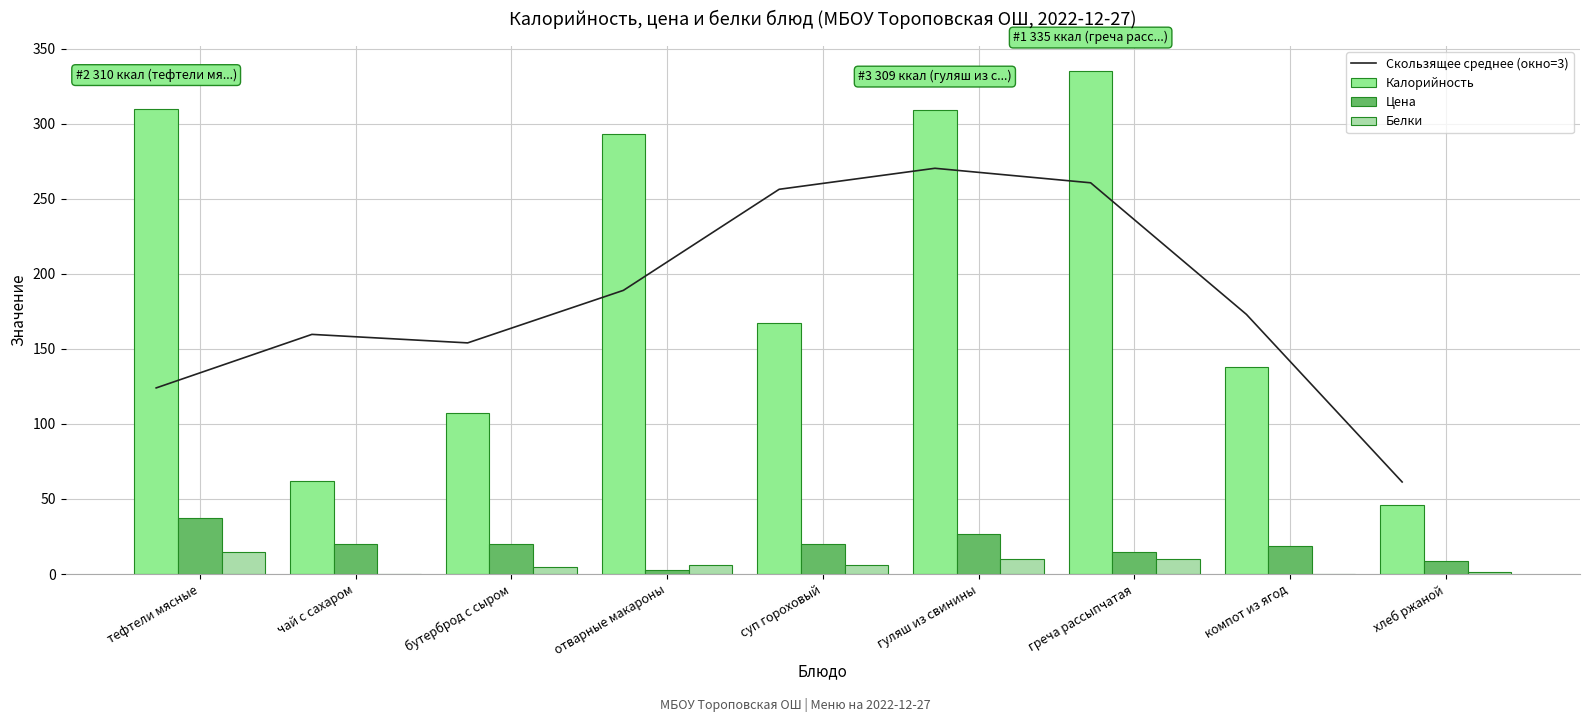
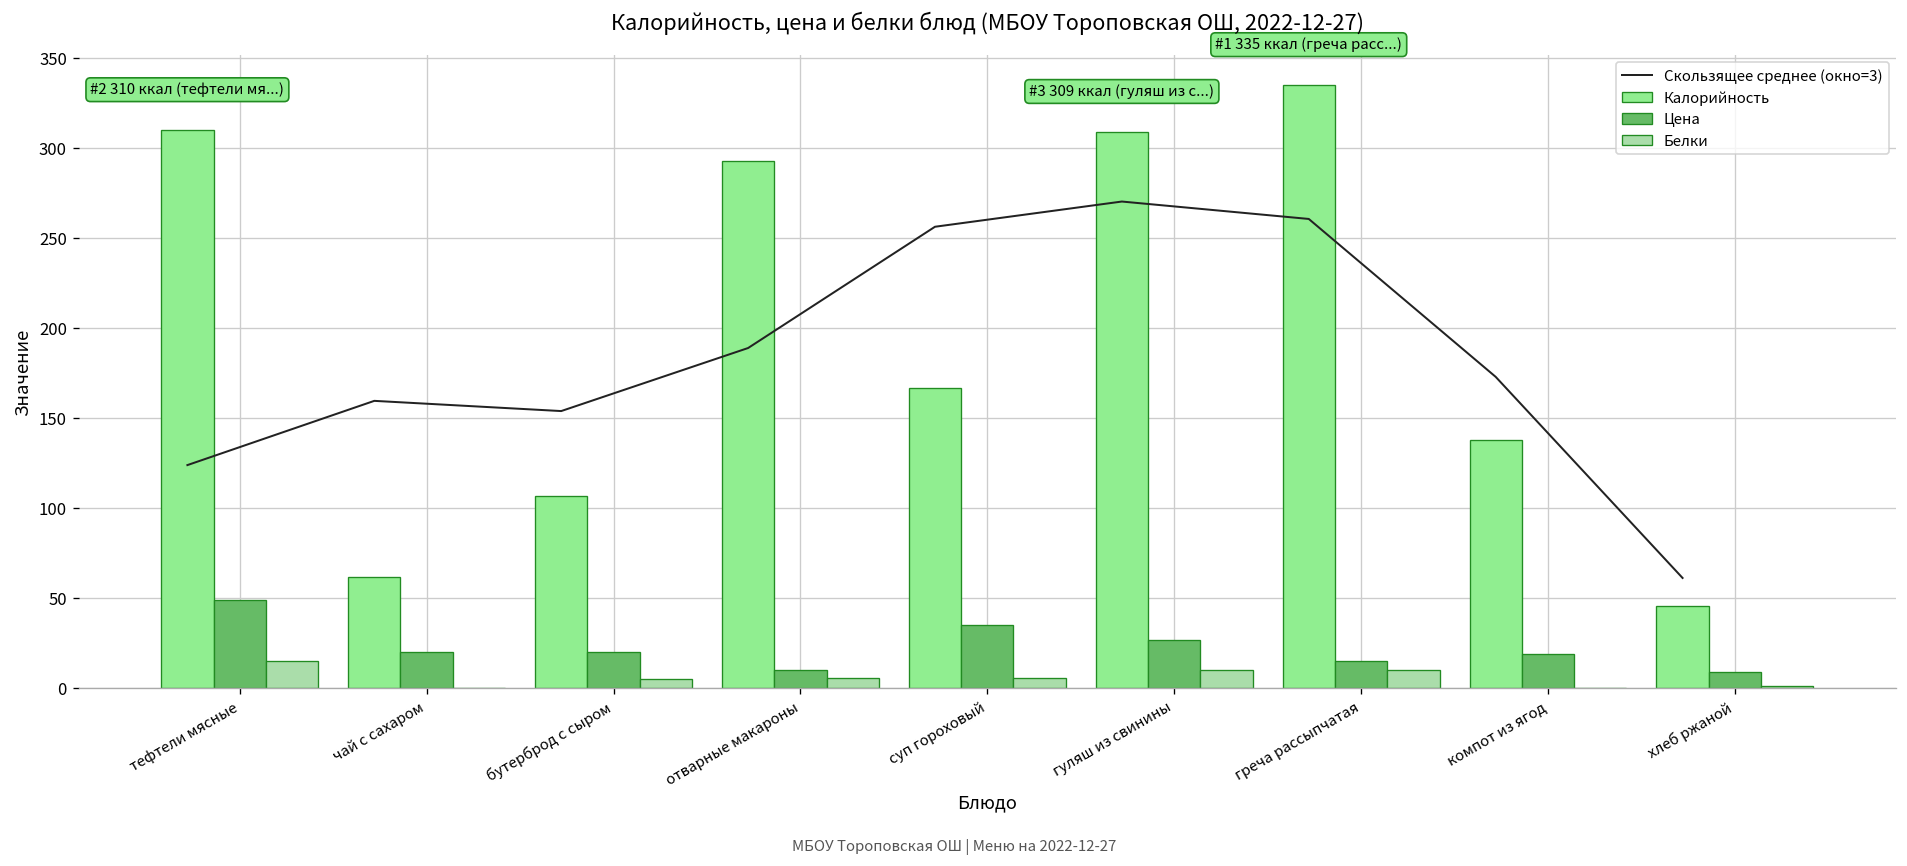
Цена, тефтели мясные: 37 -> 49
Цена, отварные макароны: 3 -> 10
Цена, суп гороховый: 20 -> 35
